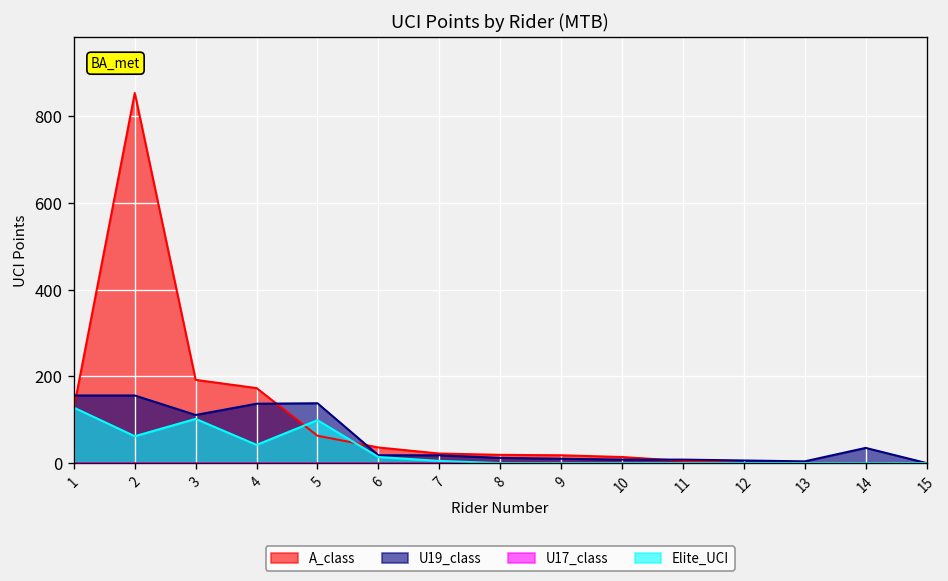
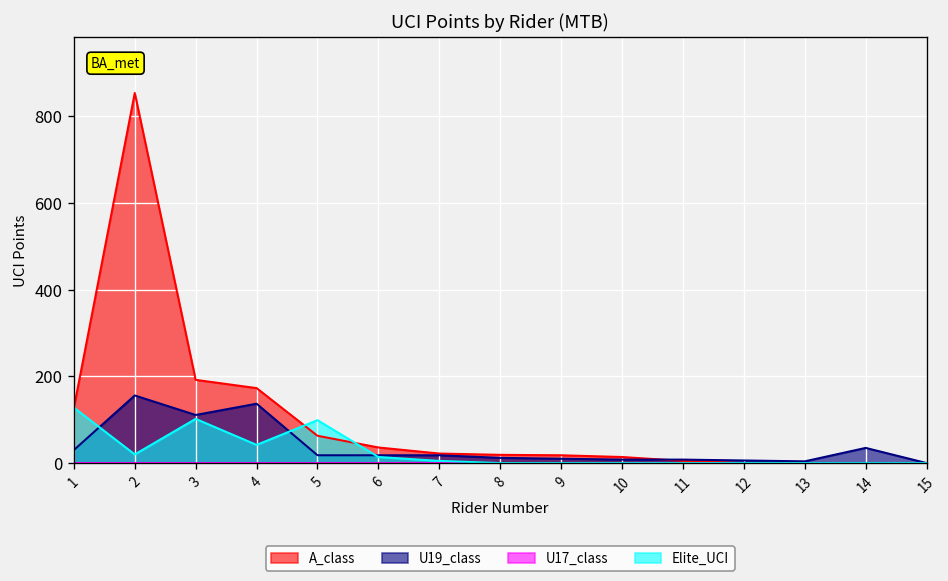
U19_class, 1: 160 -> 30
Elite_UCI, 2: 60 -> 20
U19_class, 5: 140 -> 20
